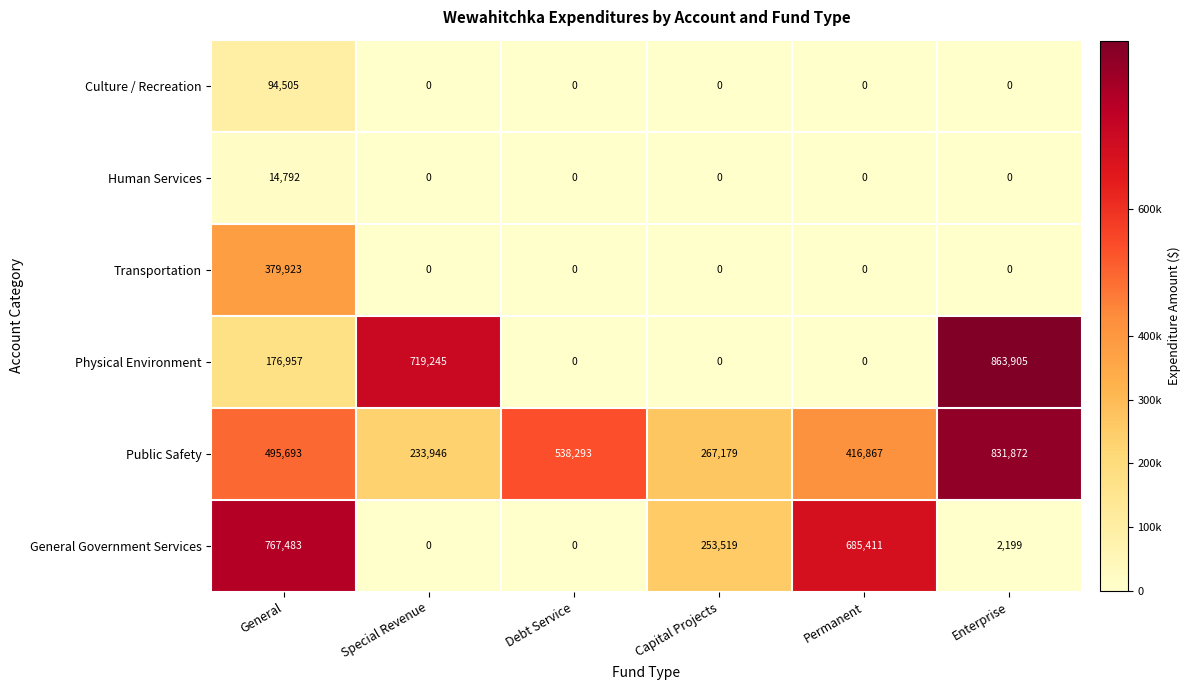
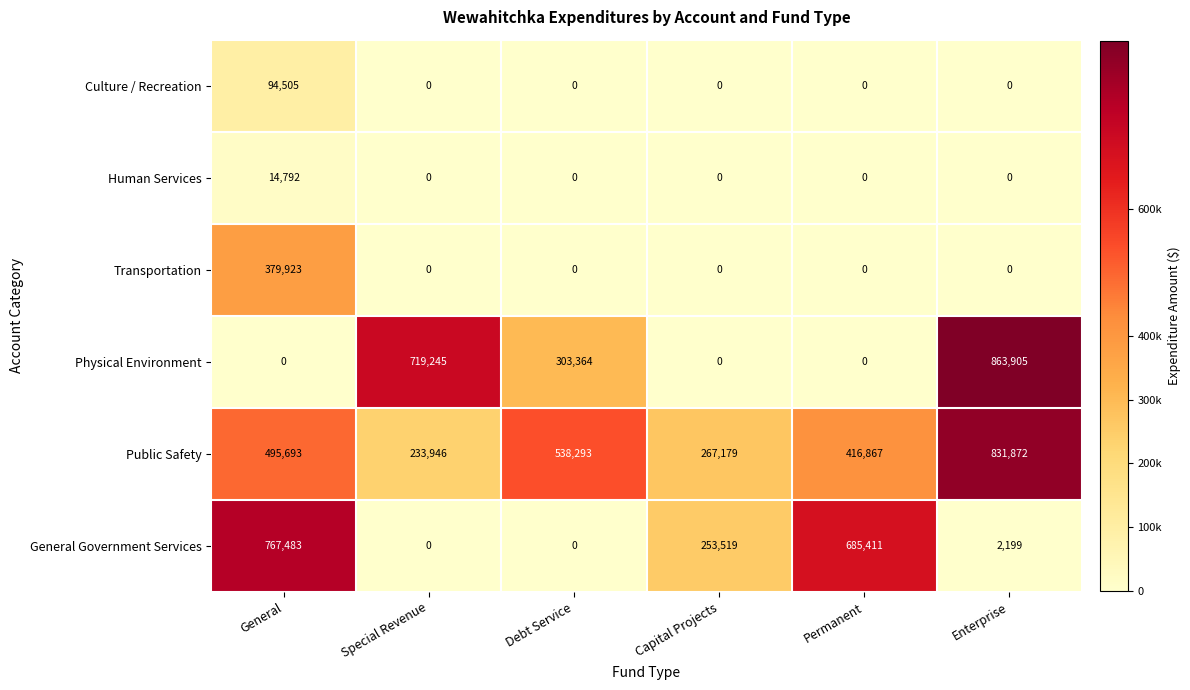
Physical Environment, General: 176,957 -> 0
Physical Environment, Debt Service: 0 -> 303,364
